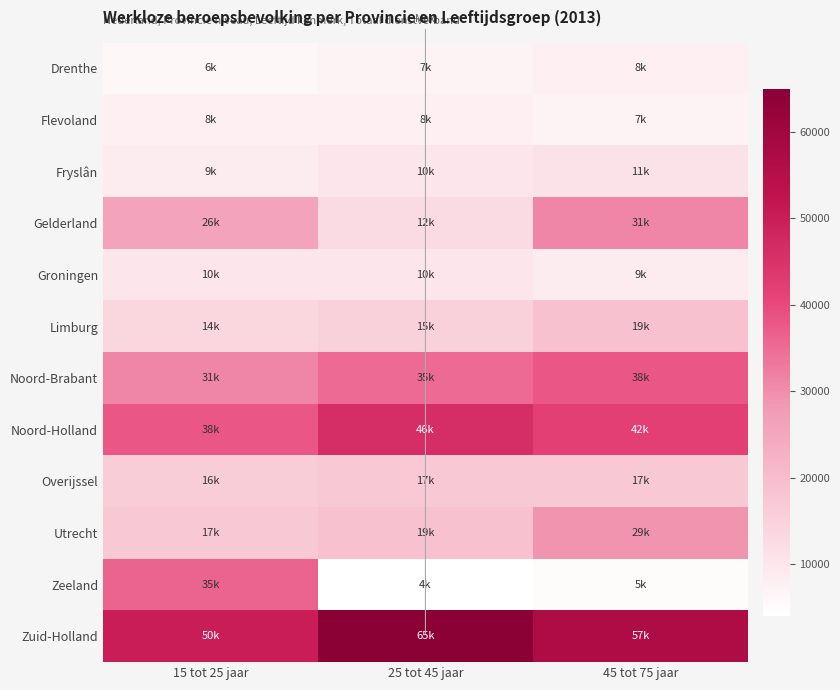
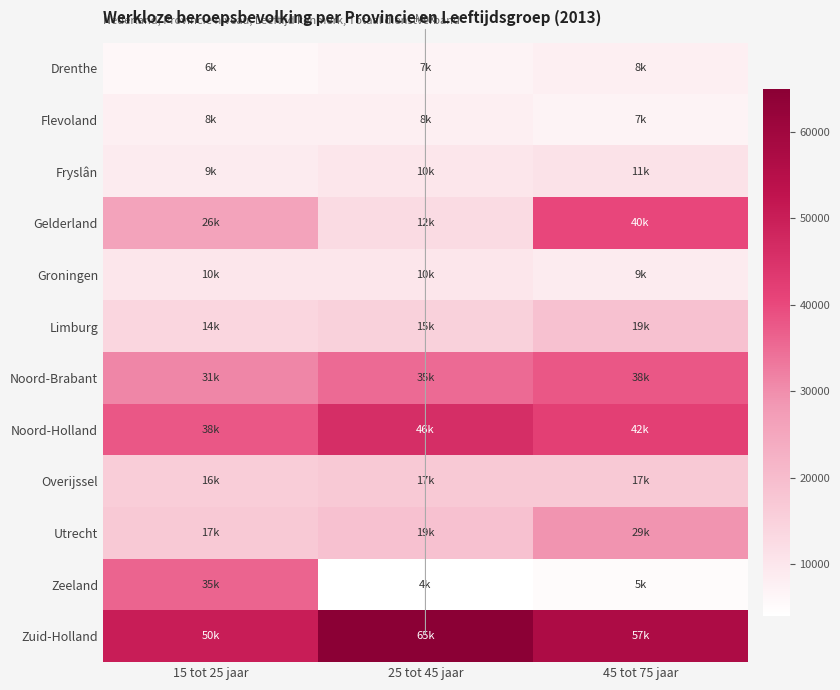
Gelderland, 45 tot 75 jaar: 31k -> 40k
